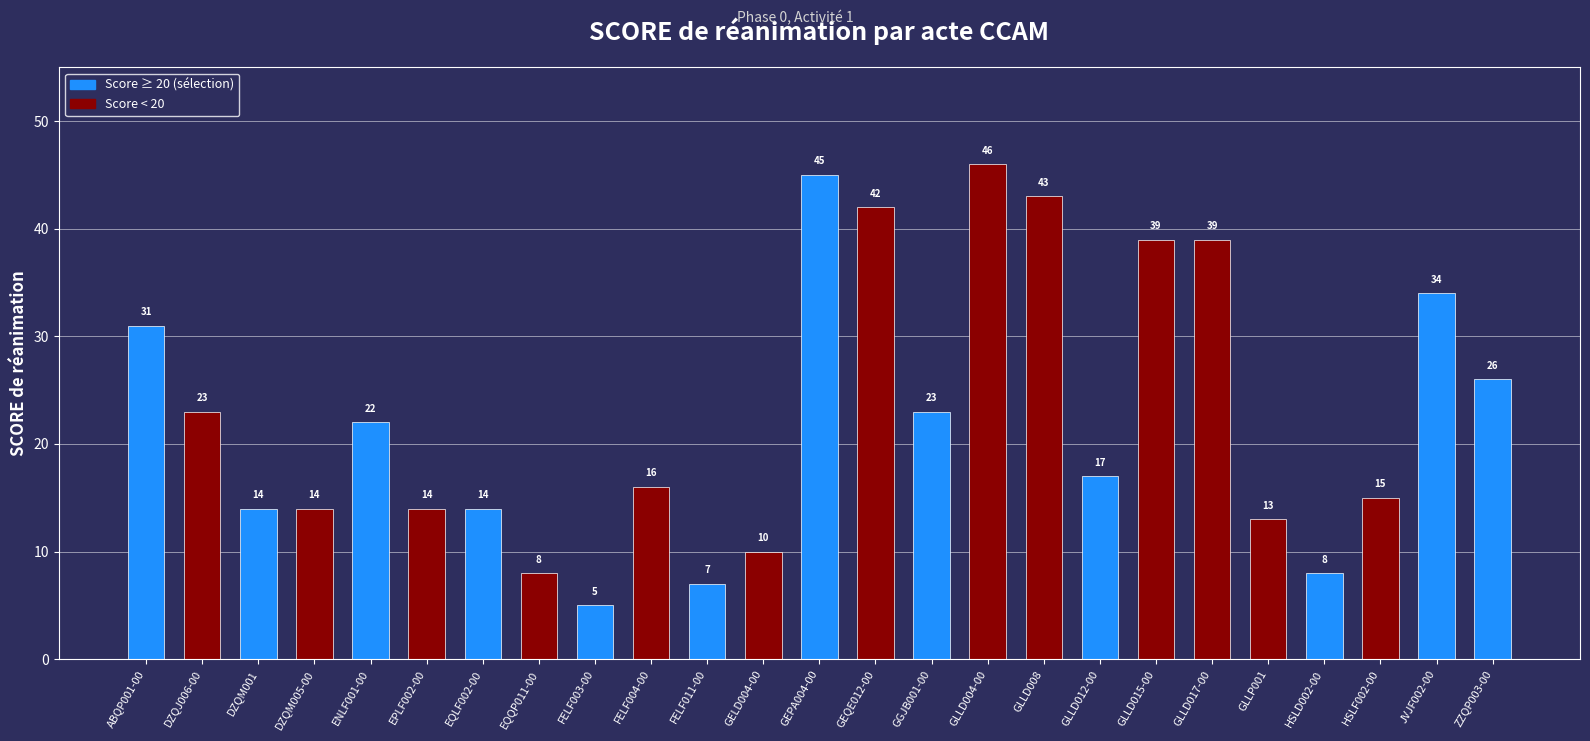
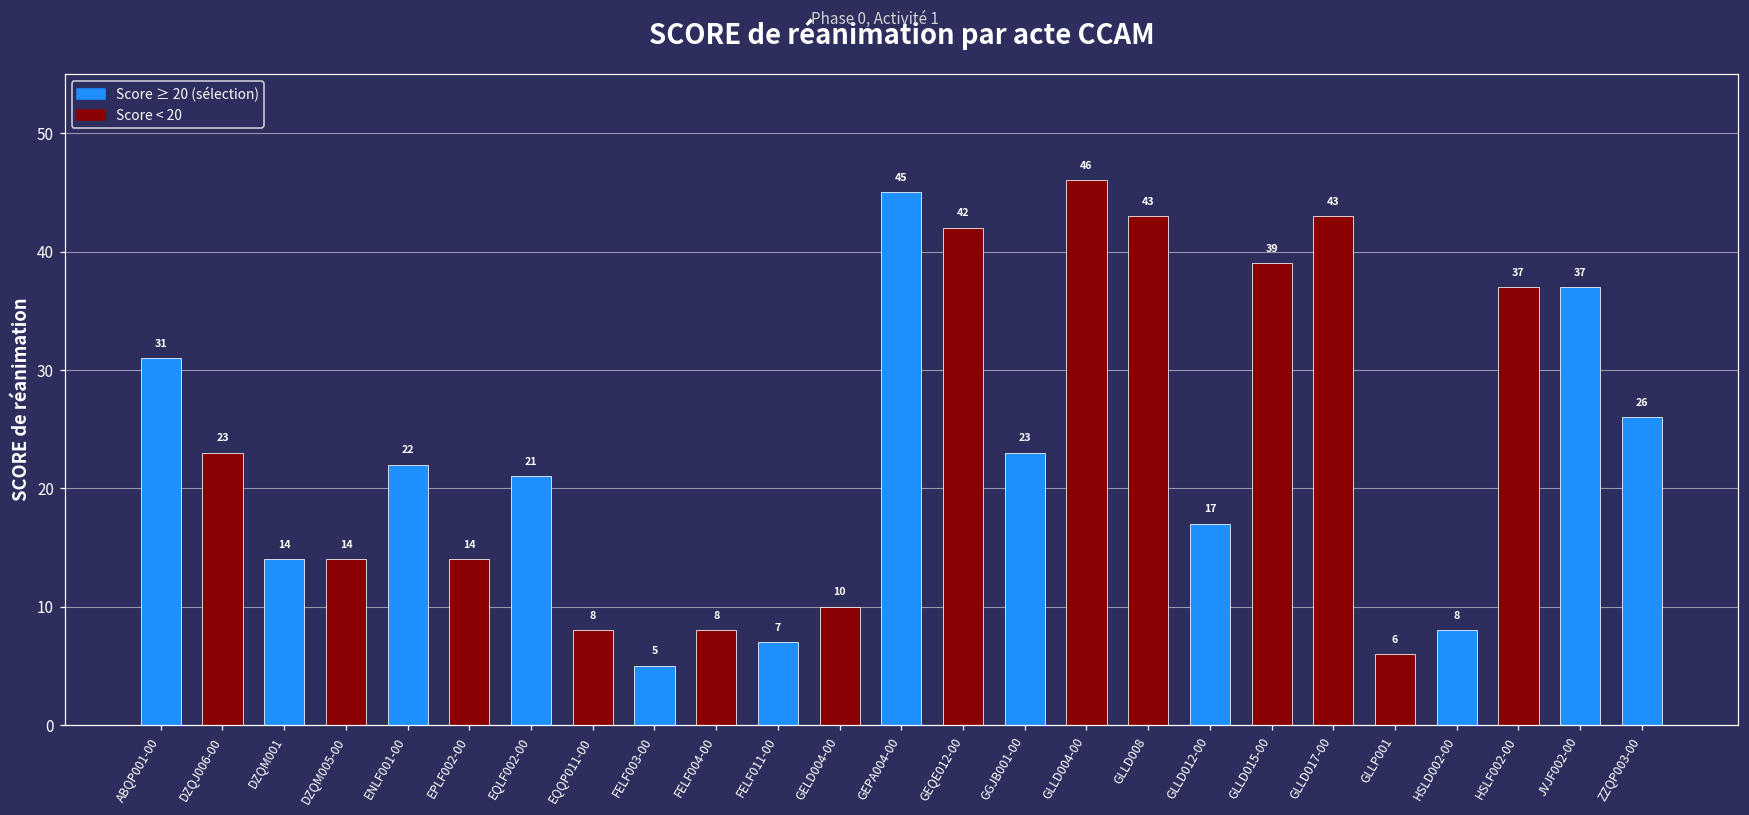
EQLF002-00: 14 -> 21
FELF004-00: 16 -> 8
GLLD017-00: 39 -> 43
GLLP001: 13 -> 6
HSLF002-00: 15 -> 37
JVJF002-00: 34 -> 37
